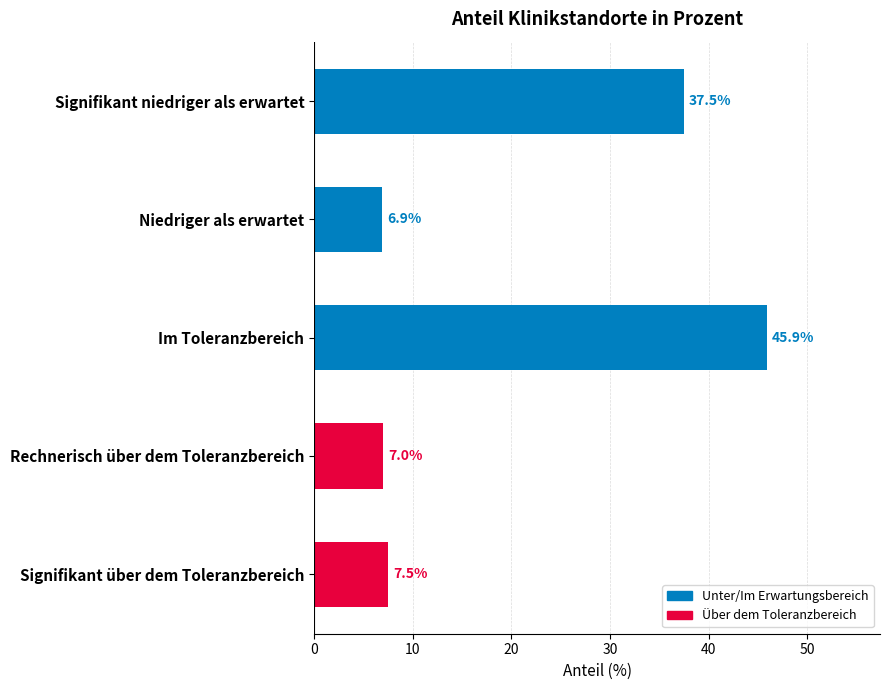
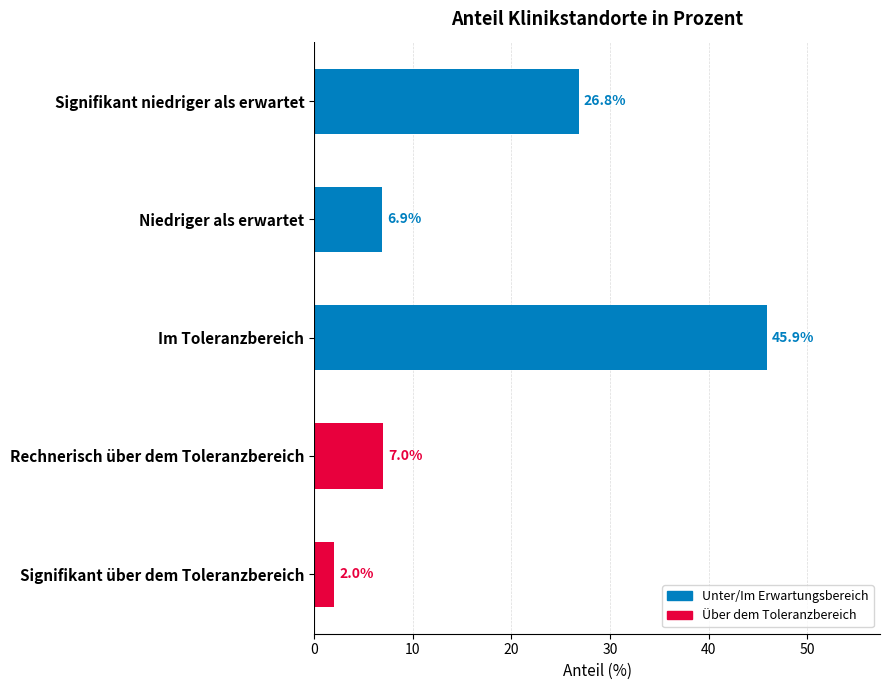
Signifikant niedriger als erwartet: 37.5% -> 26.8%
Signifikant über dem Toleranzbereich: 7.5% -> 2.0%
